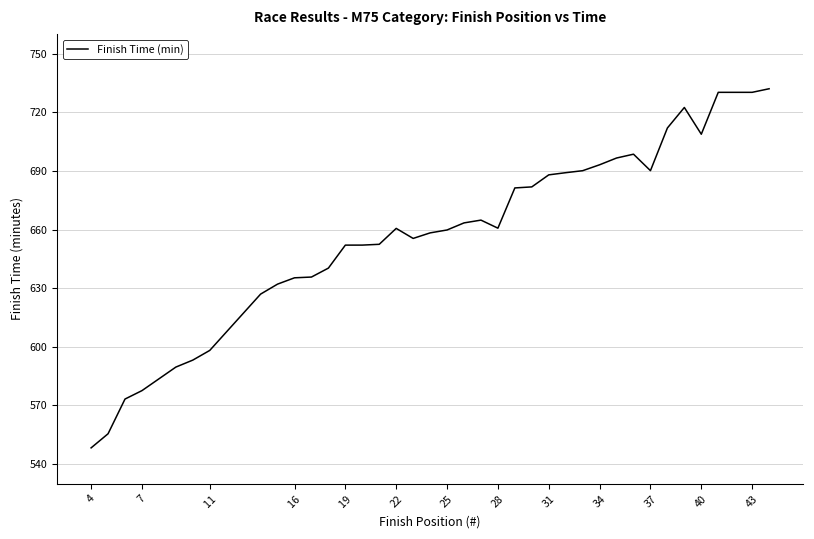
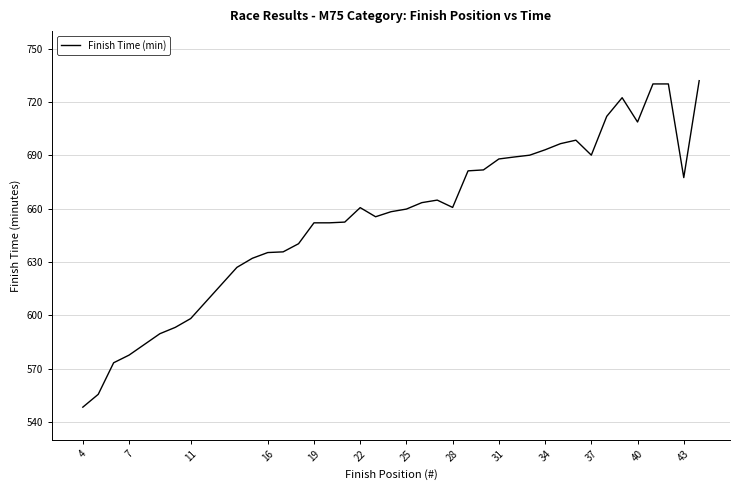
43: 730 -> 678
